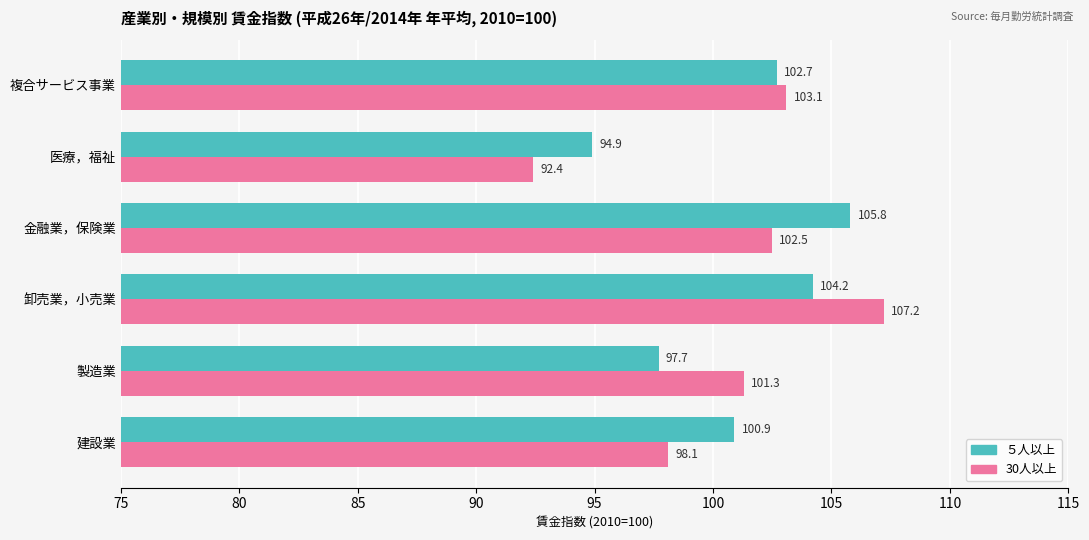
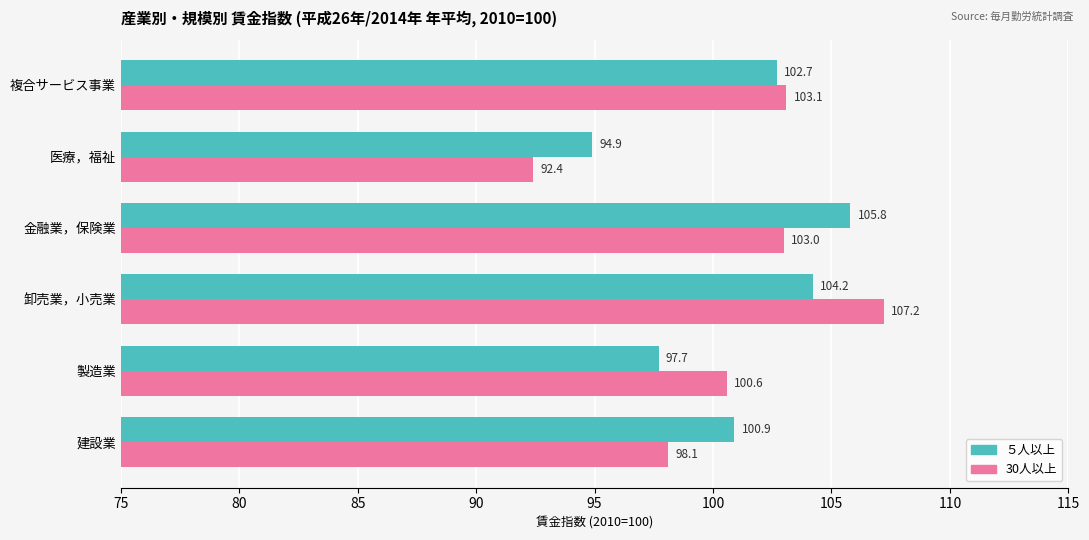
30人以上, 金融業，保険業: 102.5 -> 103.0
30人以上, 製造業: 101.3 -> 100.6
